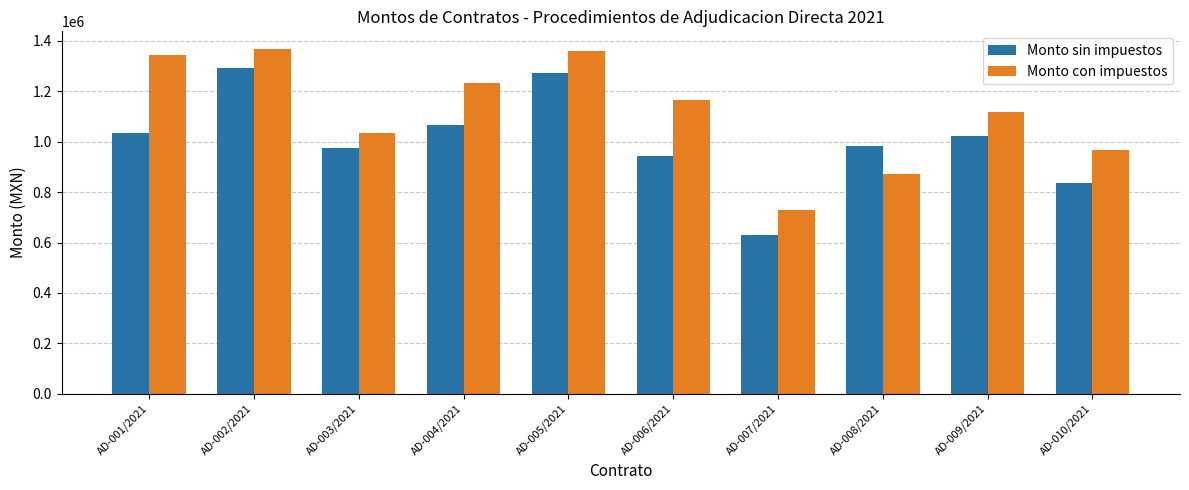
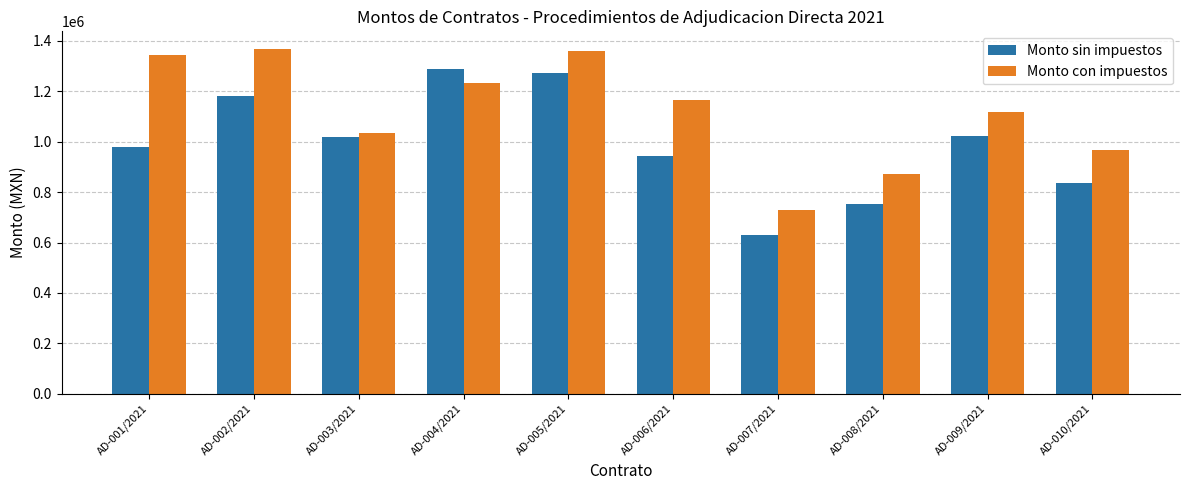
Monto sin impuestos, AD-001/2021: 1040000 -> 980000
Monto sin impuestos, AD-002/2021: 1290000 -> 1180000
Monto sin impuestos, AD-003/2021: 980000 -> 1020000
Monto sin impuestos, AD-004/2021: 1060000 -> 1290000
Monto sin impuestos, AD-008/2021: 980000 -> 750000
